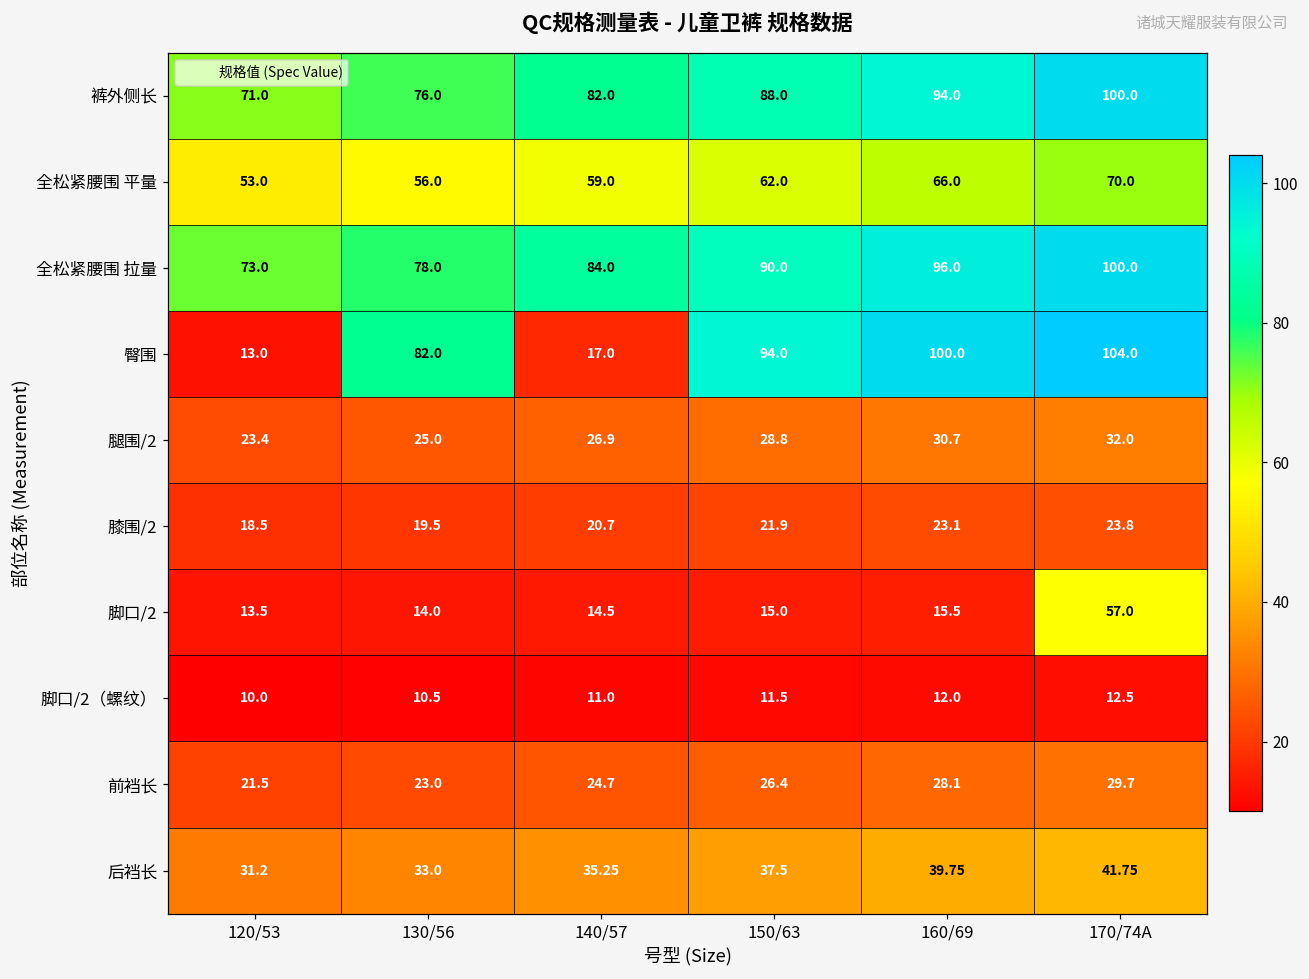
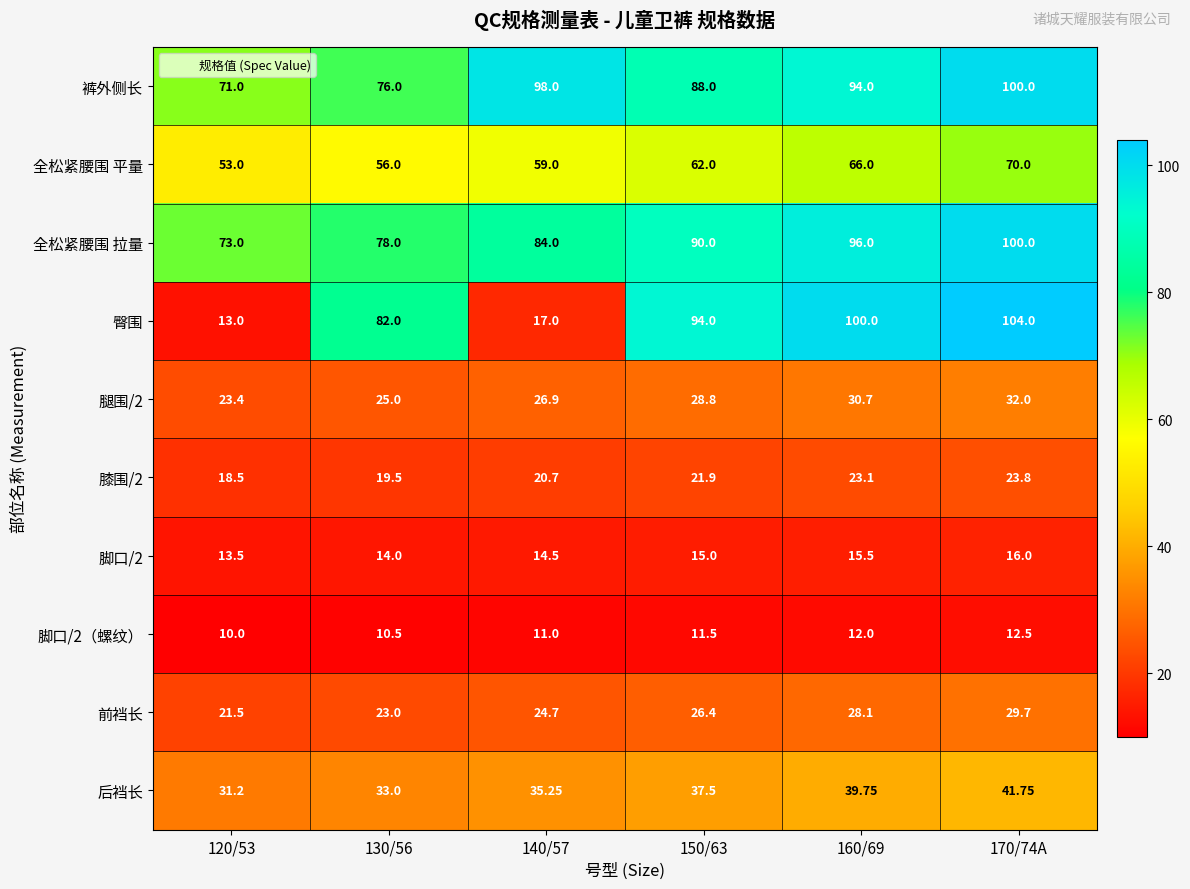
裤外侧长, 140/57: 82.0 -> 98.0
脚口/2, 170/74A: 57.0 -> 16.0
